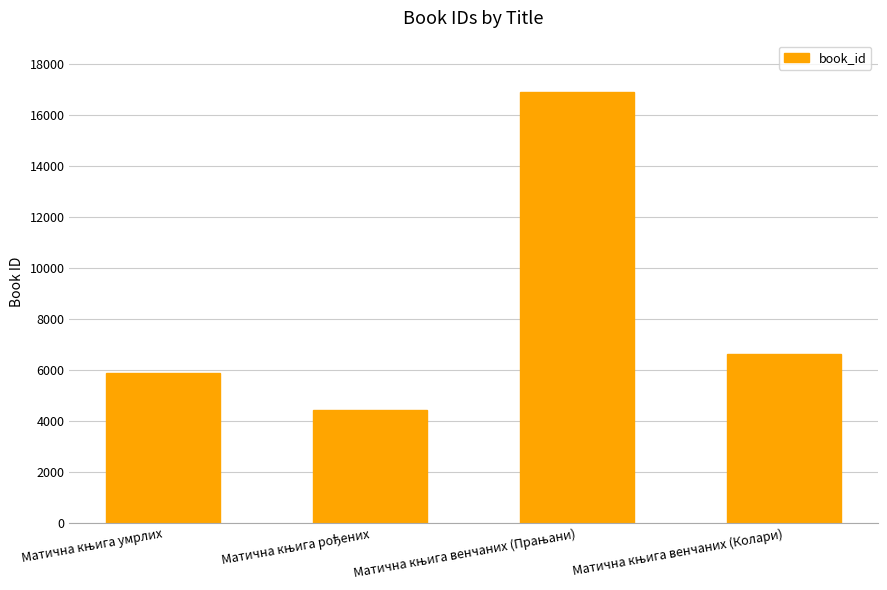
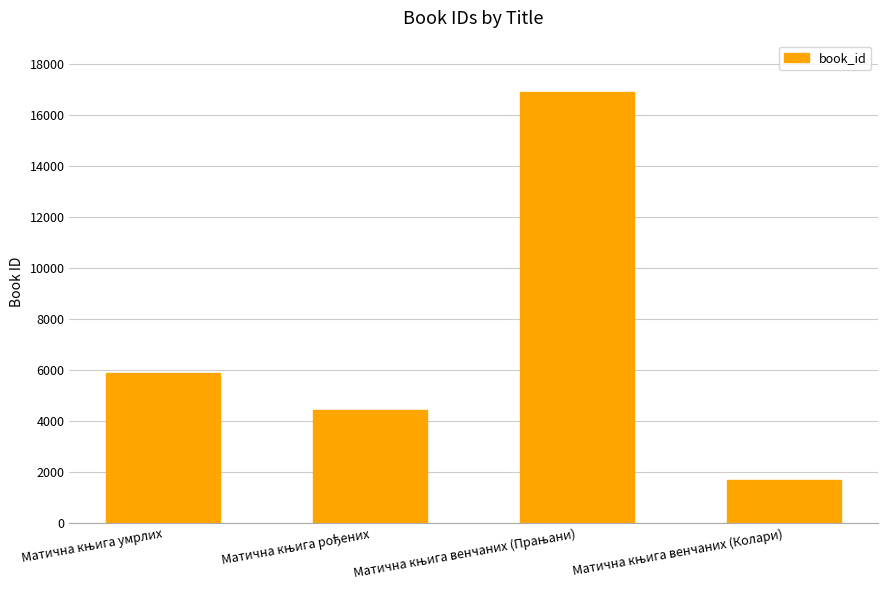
Матична књига венчаних (Колари): 6600 -> 1700
